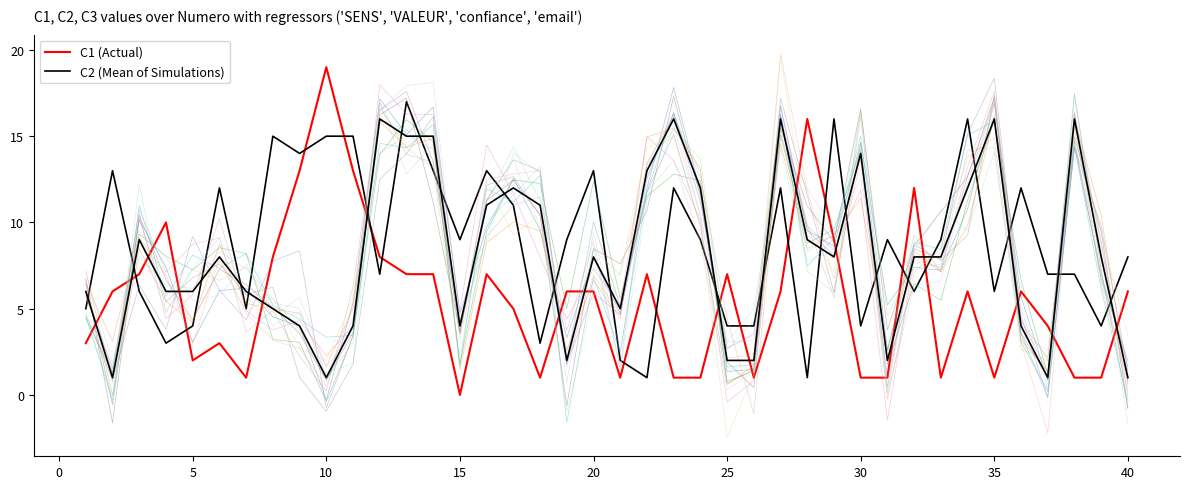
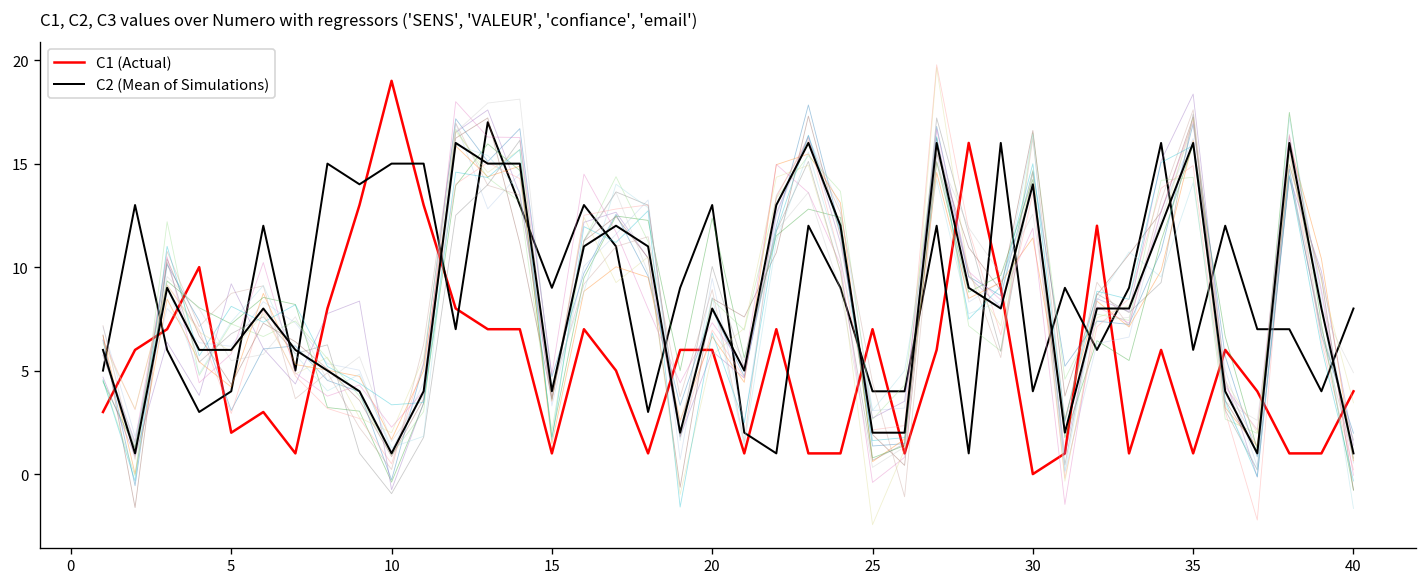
C1 (Actual), 15: 0 -> 1
C1 (Actual), 30: 1 -> 0
C1 (Actual), 40: 6 -> 4
